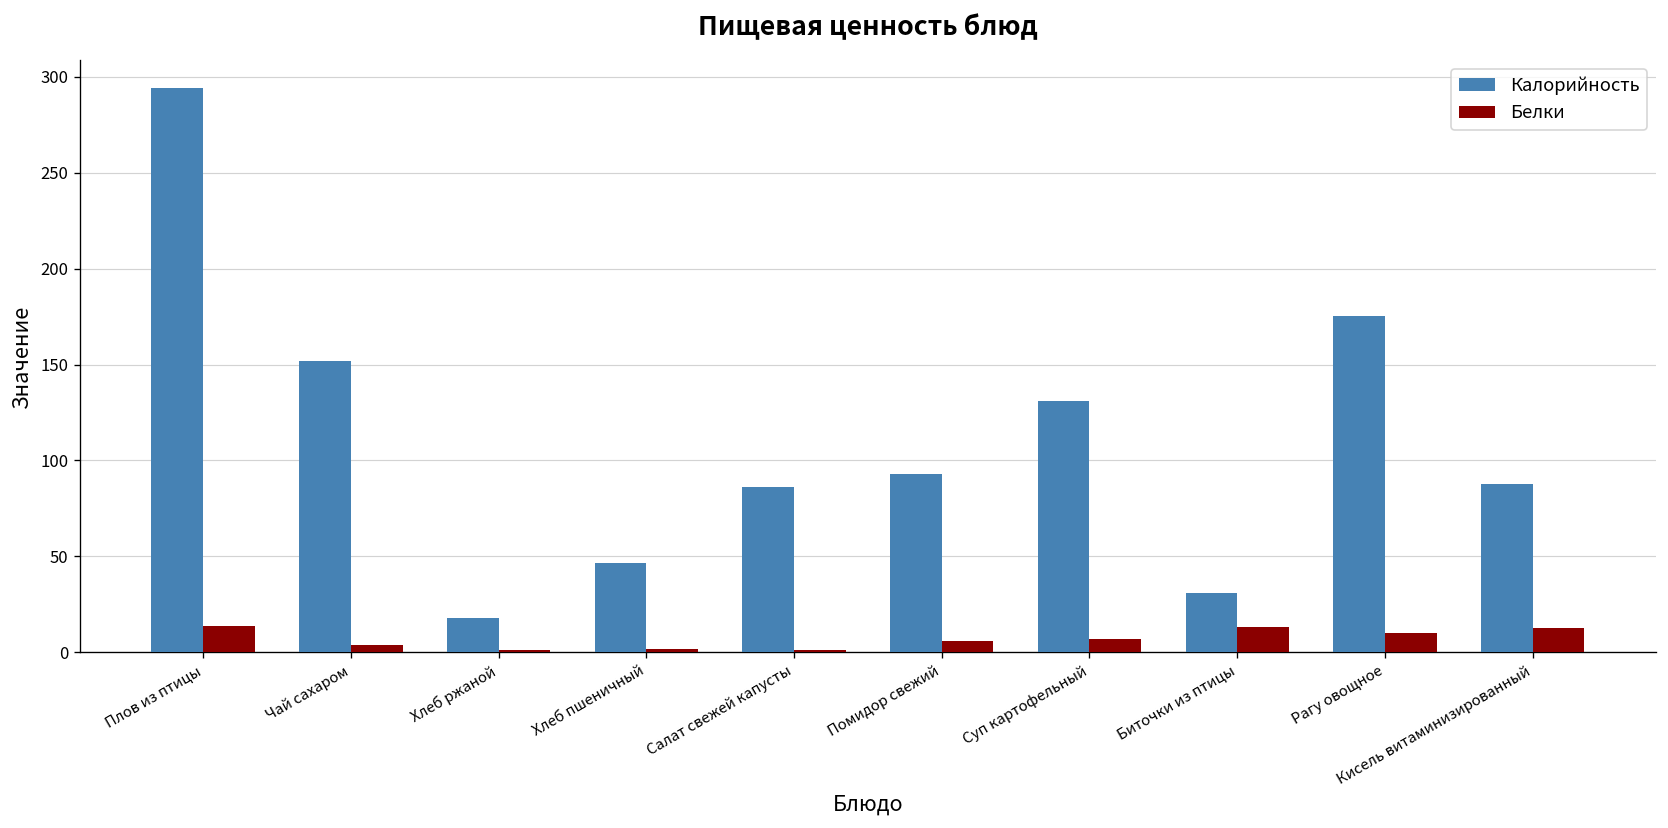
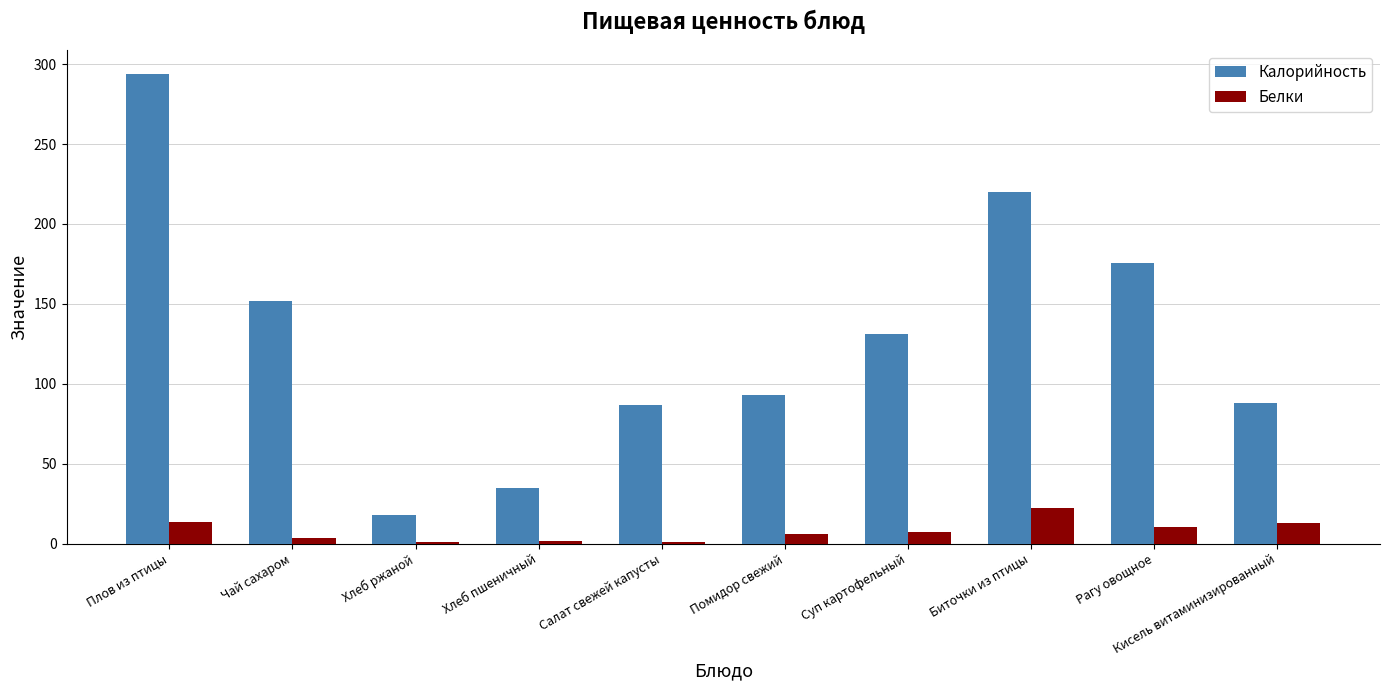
Калорийность, Хлеб пшеничный: 47 -> 34
Калорийность, Биточки из птицы: 31 -> 220
Белки, Биточки из птицы: 13 -> 23
